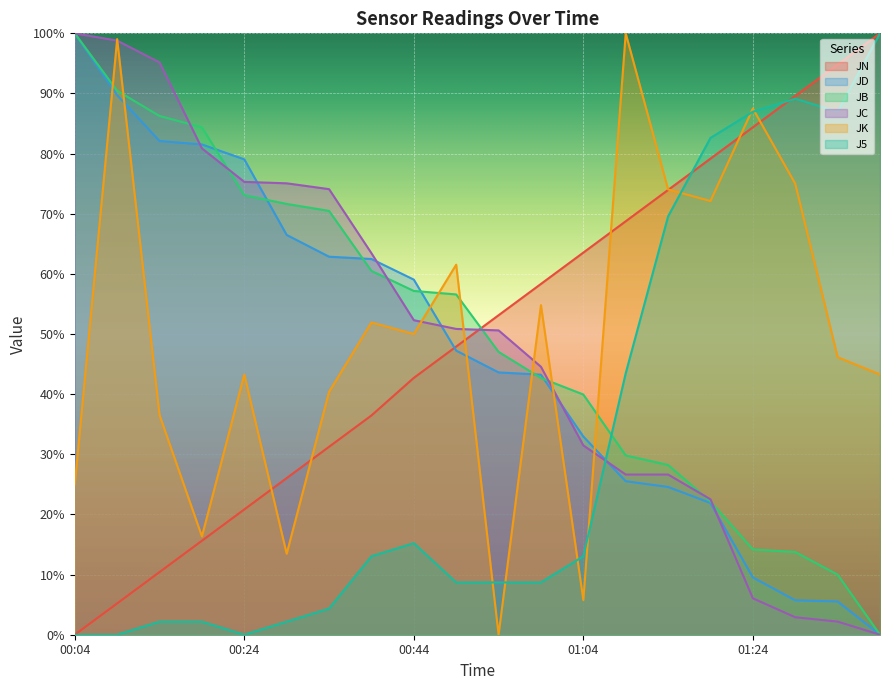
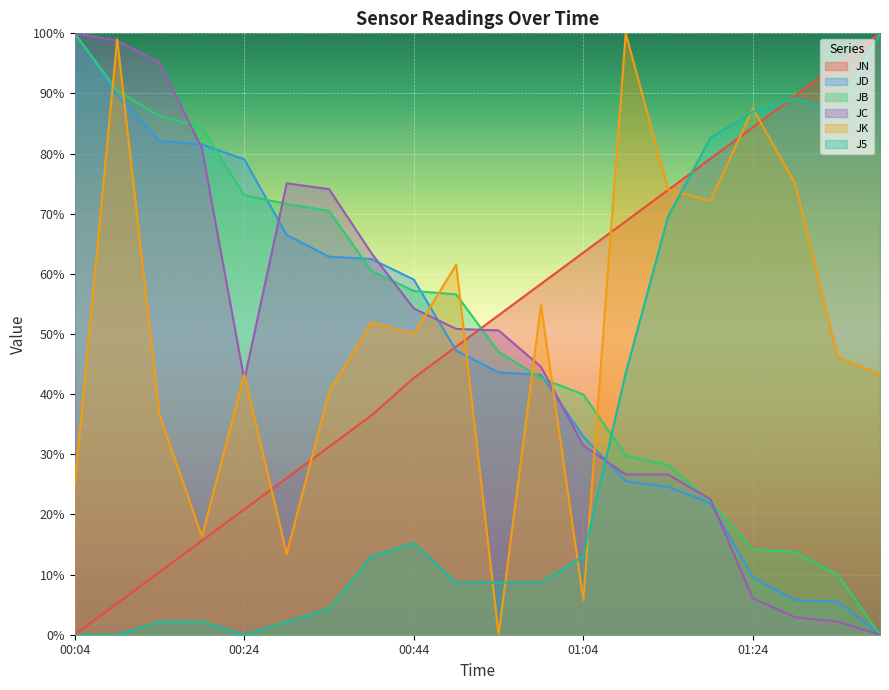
JC, 00:24: 75% -> 42%
JC, 00:44: 52% -> 54%
